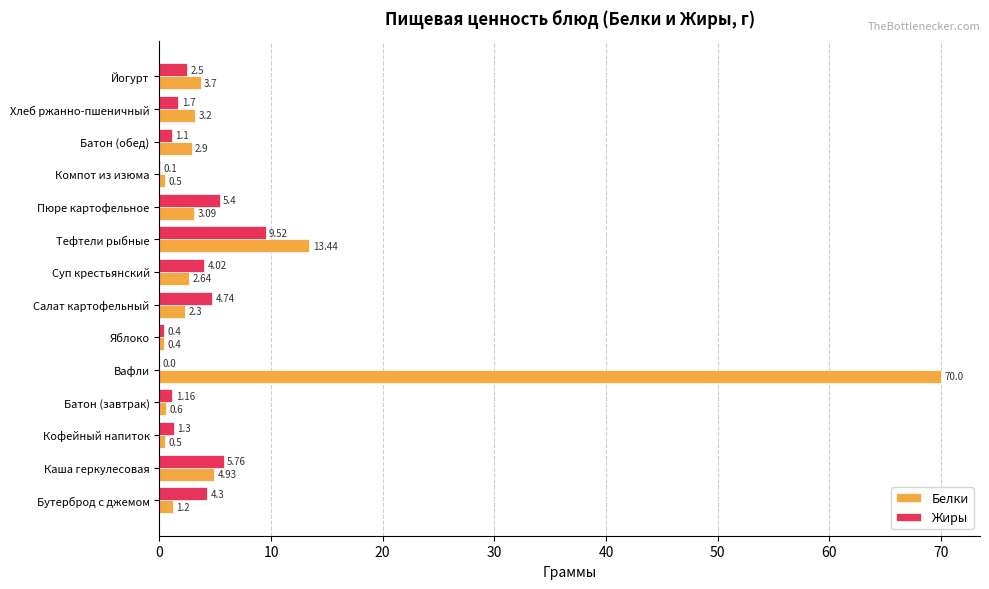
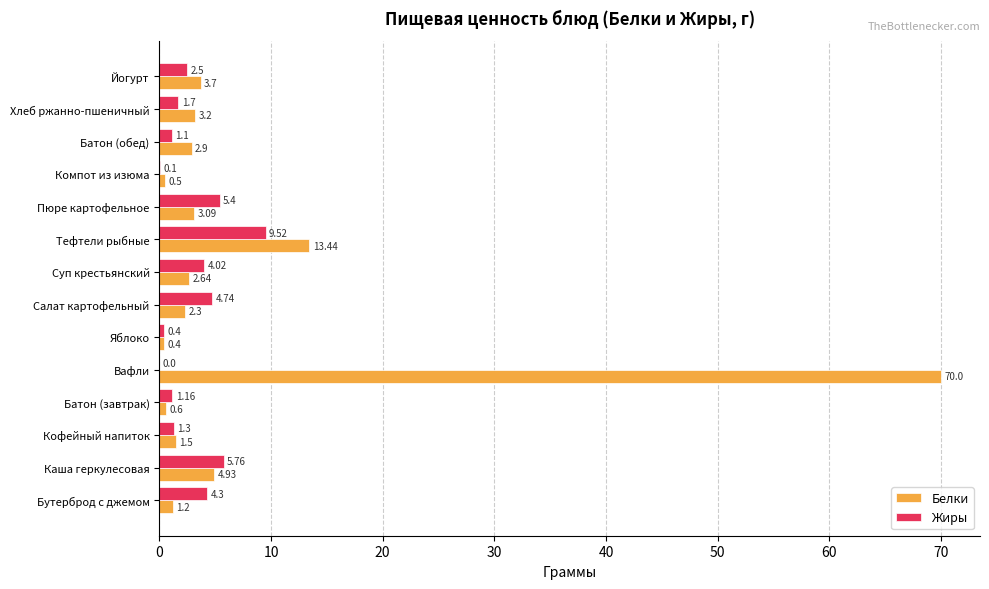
Белки, Кофейный напиток: 0.5 -> 1.5
